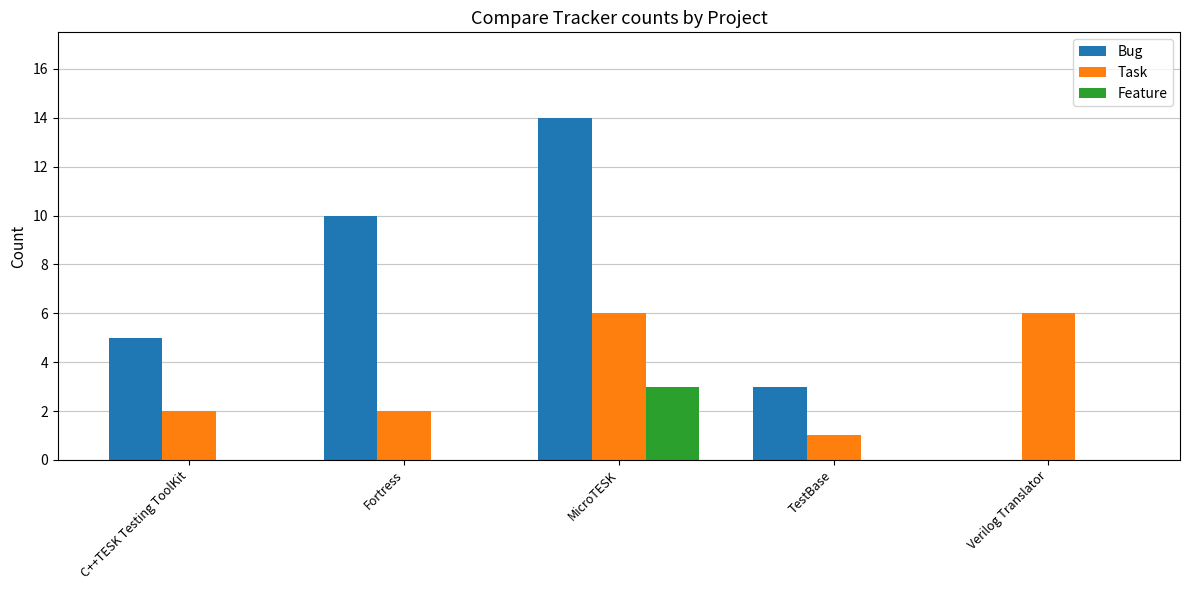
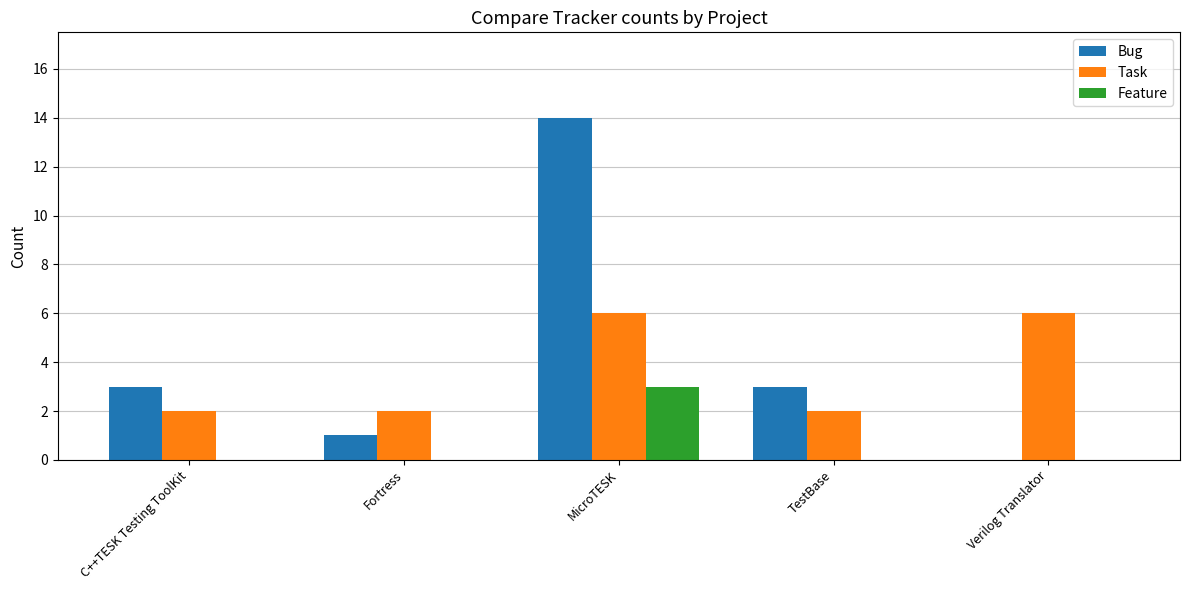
Bug, C++TESK Testing ToolKit: 5 -> 3
Bug, Fortress: 10 -> 1
Task, TestBase: 1 -> 2
